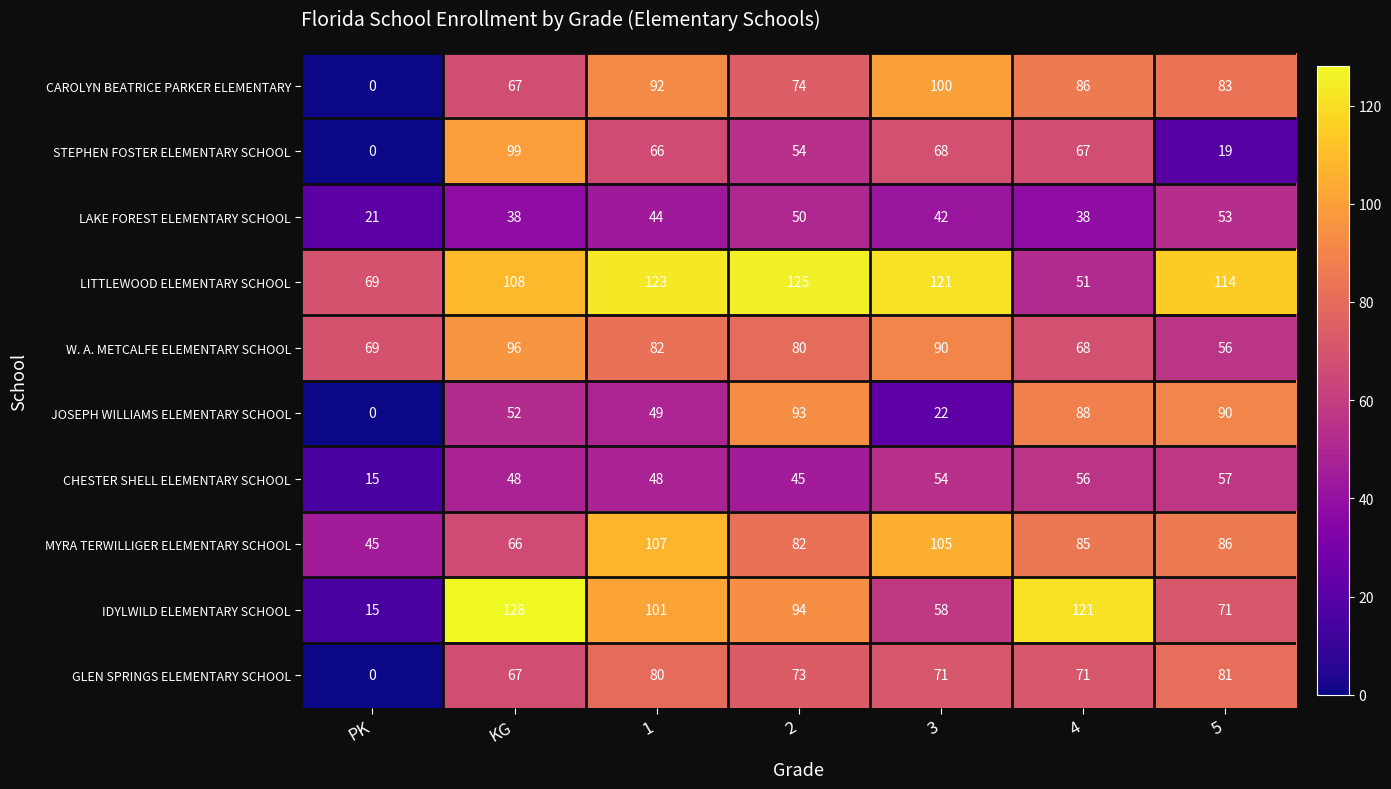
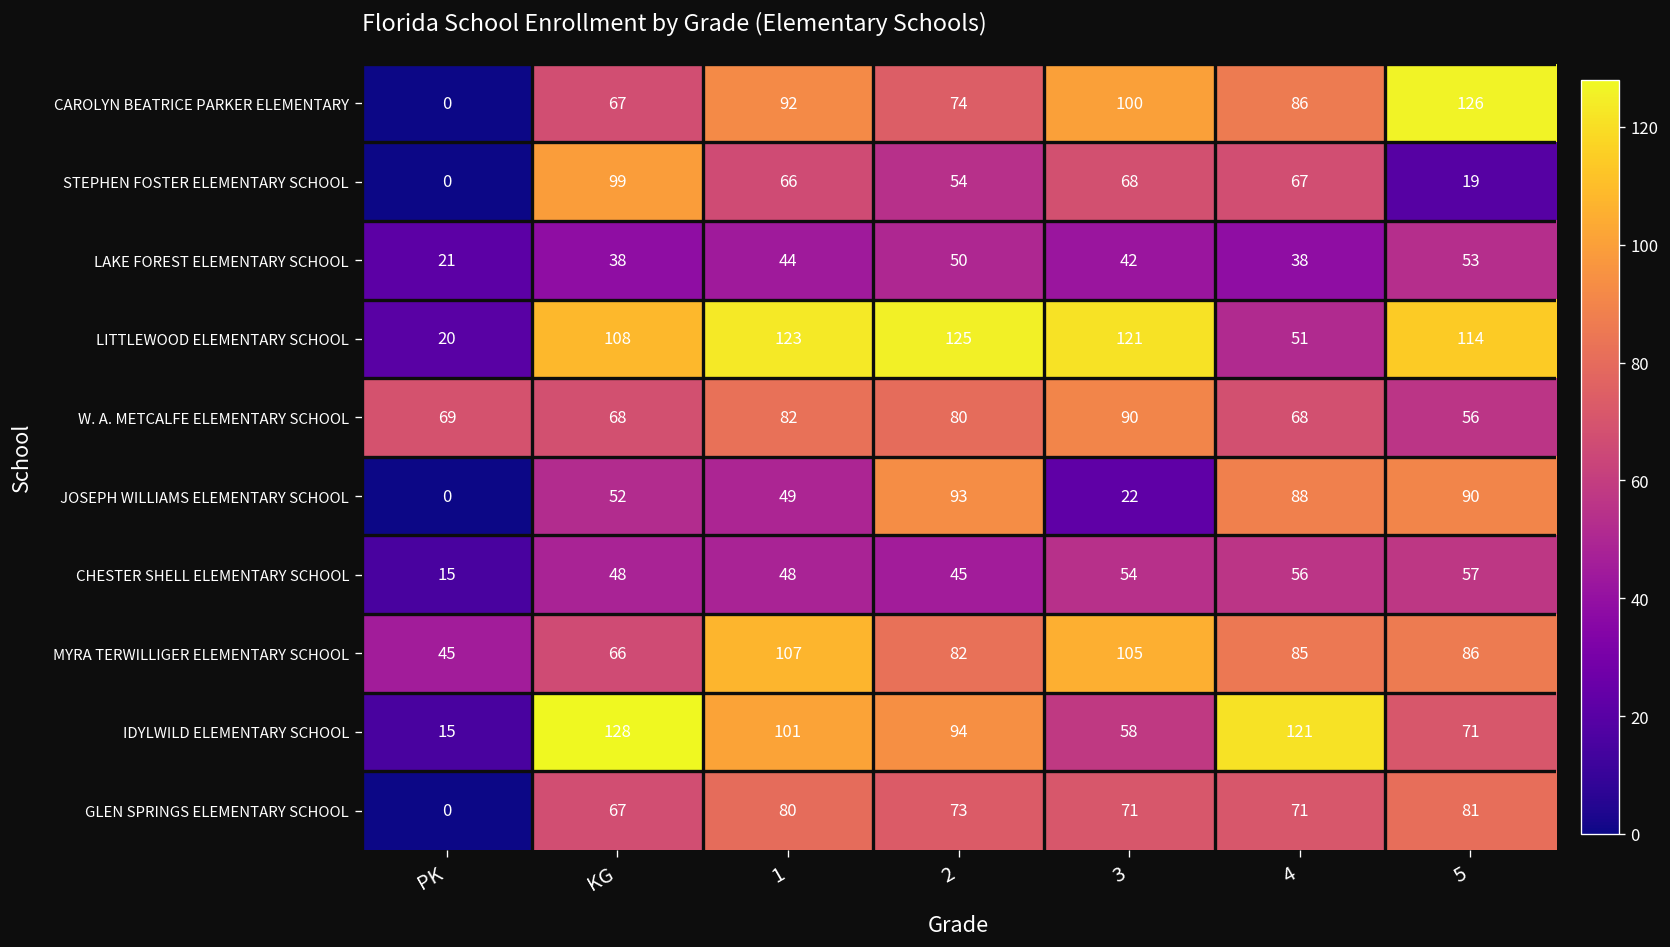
CAROLYN BEATRICE PARKER ELEMENTARY, 5: 83 -> 126
LITTLEWOOD ELEMENTARY SCHOOL, PK: 69 -> 20
W. A. METCALFE ELEMENTARY SCHOOL, KG: 96 -> 68
